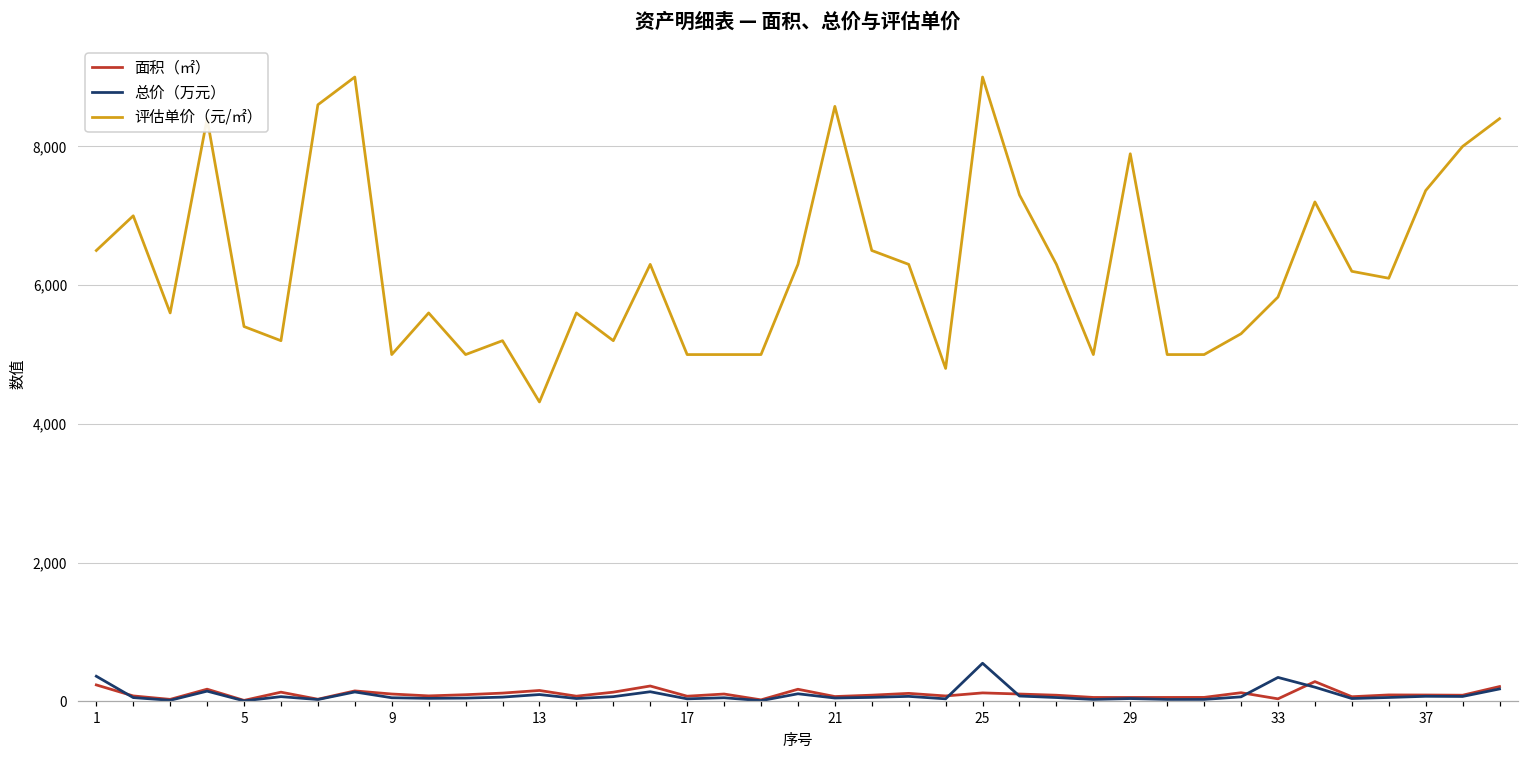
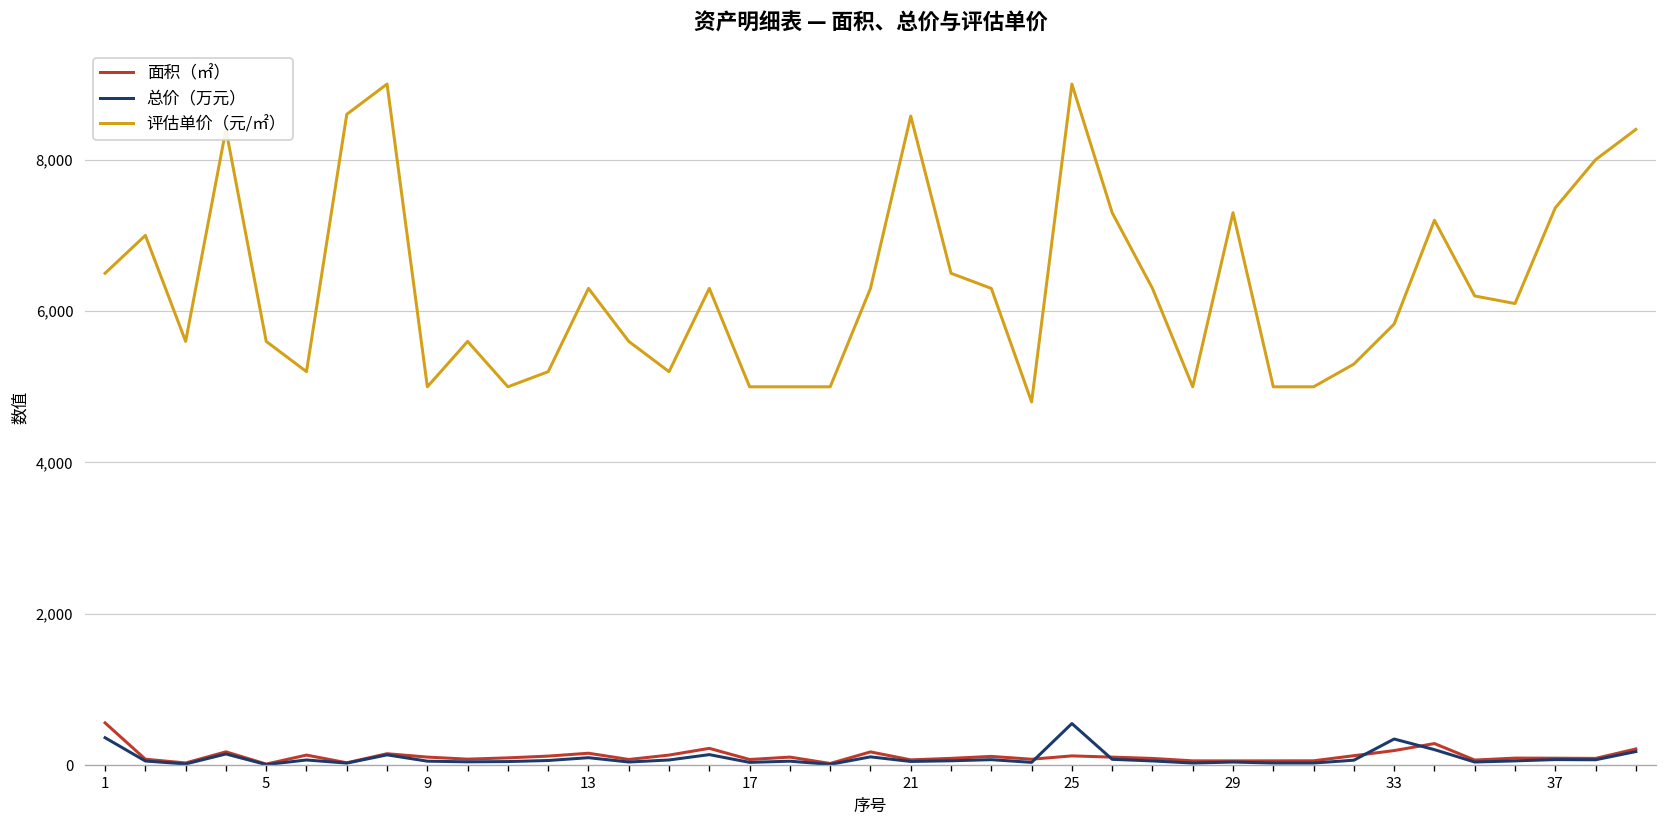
面积（㎡）, 1: 200 -> 600
评估单价（元/㎡）, 5: 5,400 -> 5,600
评估单价（元/㎡）, 13: 4,300 -> 6,300
评估单价（元/㎡）, 29: 7,900 -> 7,300
面积（㎡）, 33: 0 -> 200
